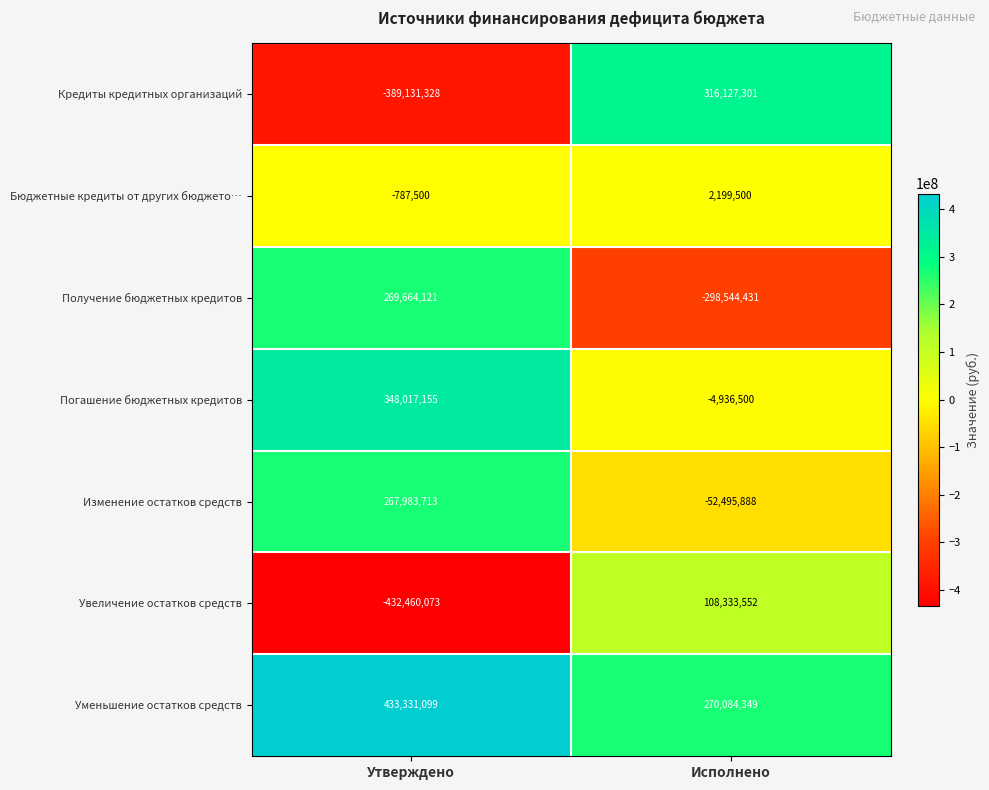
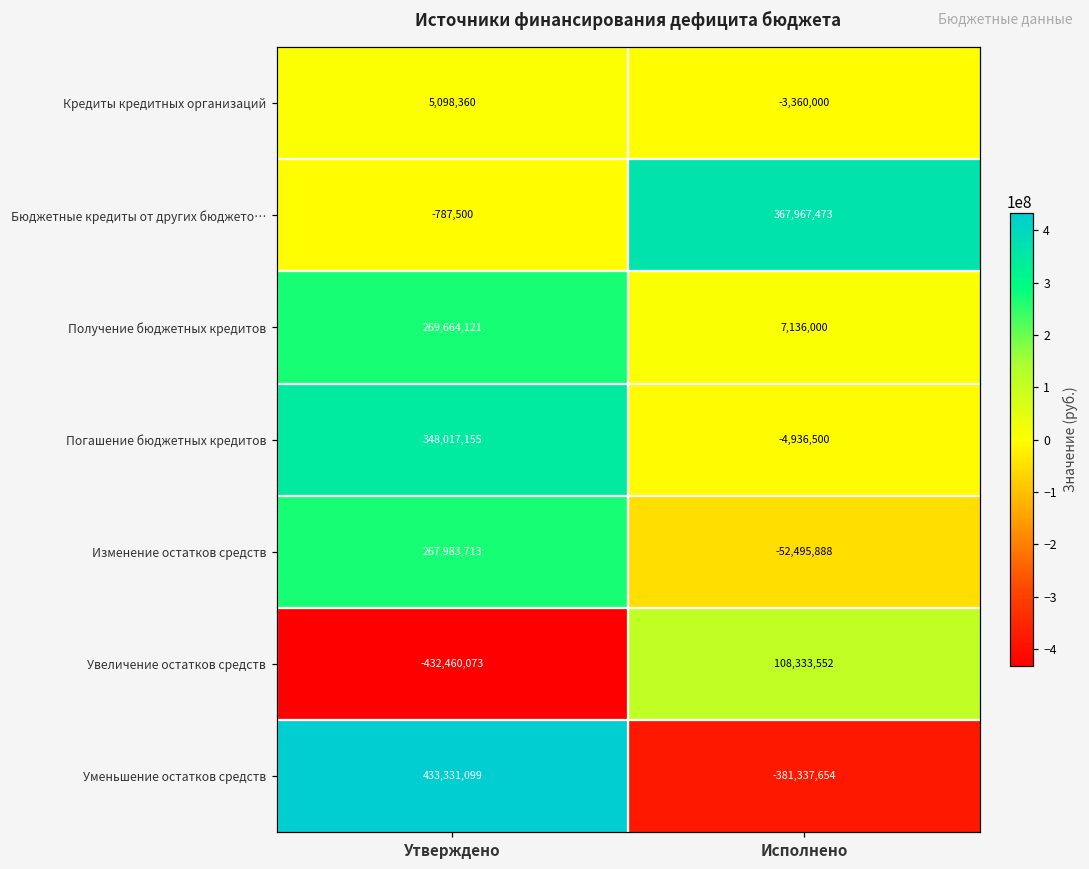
Кредиты кредитных организаций, Утверждено: -389,131,328 -> 5,098,360
Кредиты кредитных организаций, Исполнено: 316,127,301 -> -3,360,000
Бюджетные кредиты от других бюджето…, Исполнено: 2,199,500 -> 367,967,473
Получение бюджетных кредитов, Исполнено: -298,544,431 -> 7,136,000
Уменьшение остатков средств, Исполнено: 270,084,349 -> -381,337,654
